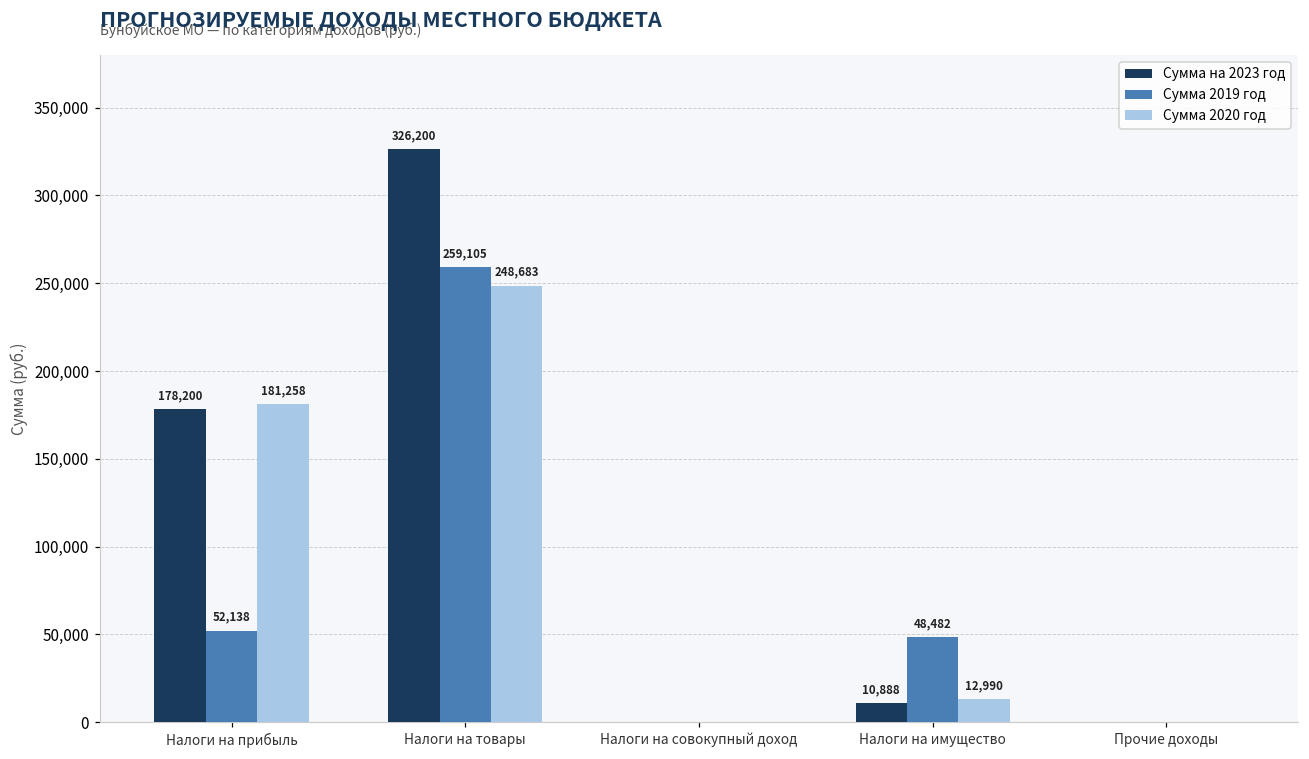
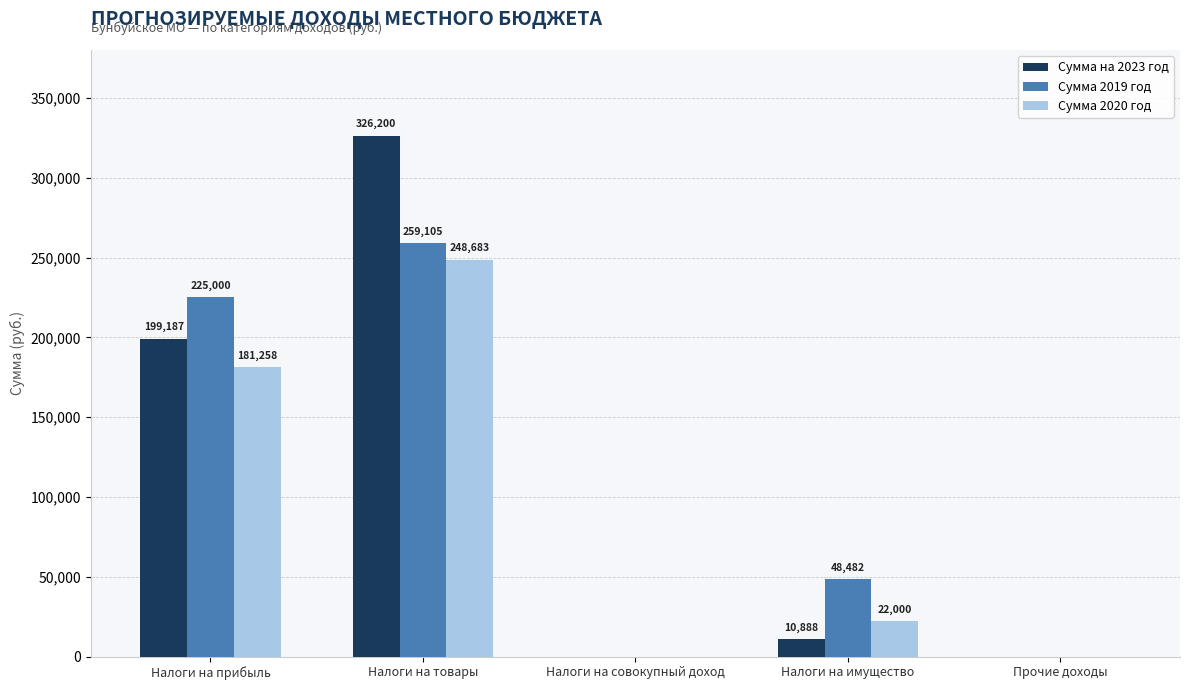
Сумма на 2023 год, Налоги на прибыль: 178,200 -> 199,187
Сумма 2019 год, Налоги на прибыль: 52,138 -> 225,000
Сумма 2020 год, Налоги на имущество: 12,990 -> 22,000
